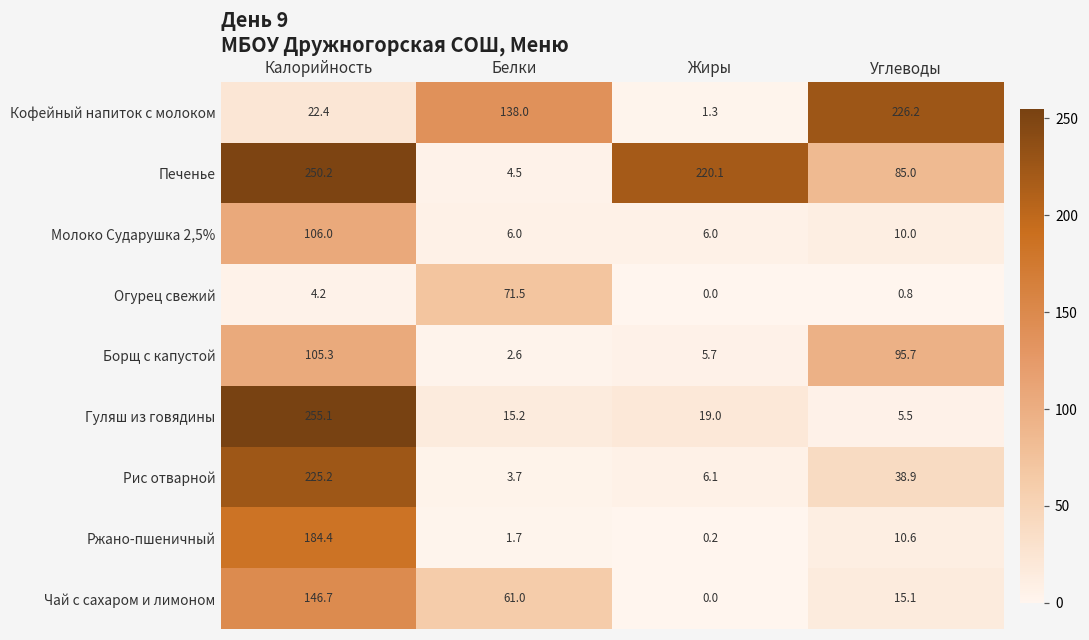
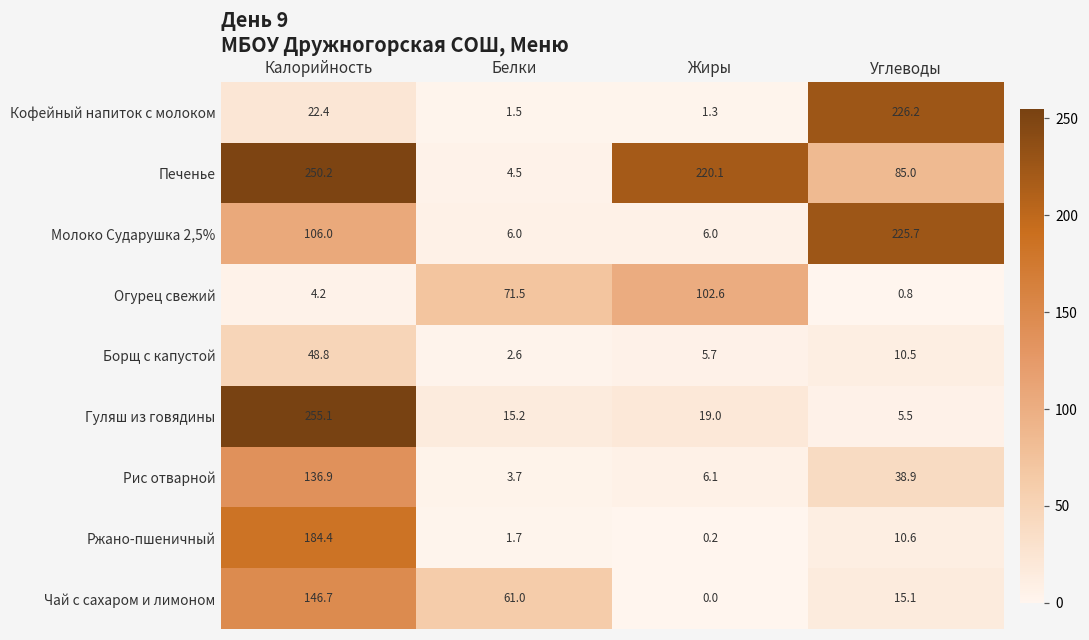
Кофейный напиток с молоком, Белки: 138.0 -> 1.5
Молоко Сударушка 2,5%, Углеводы: 10.0 -> 225.7
Огурец свежий, Жиры: 0.0 -> 102.6
Борщ с капустой, Калорийность: 105.3 -> 48.8
Борщ с капустой, Углеводы: 95.7 -> 10.5
Рис отварной, Калорийность: 225.2 -> 136.9
